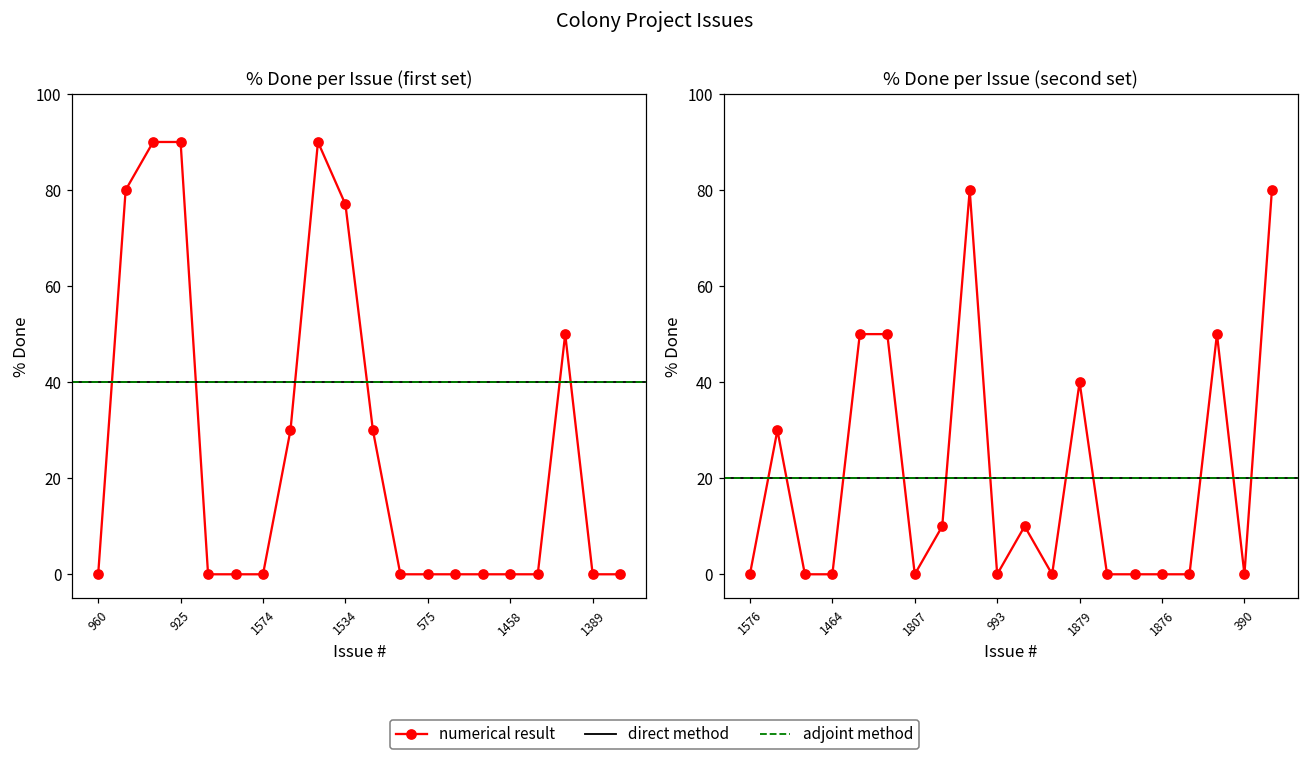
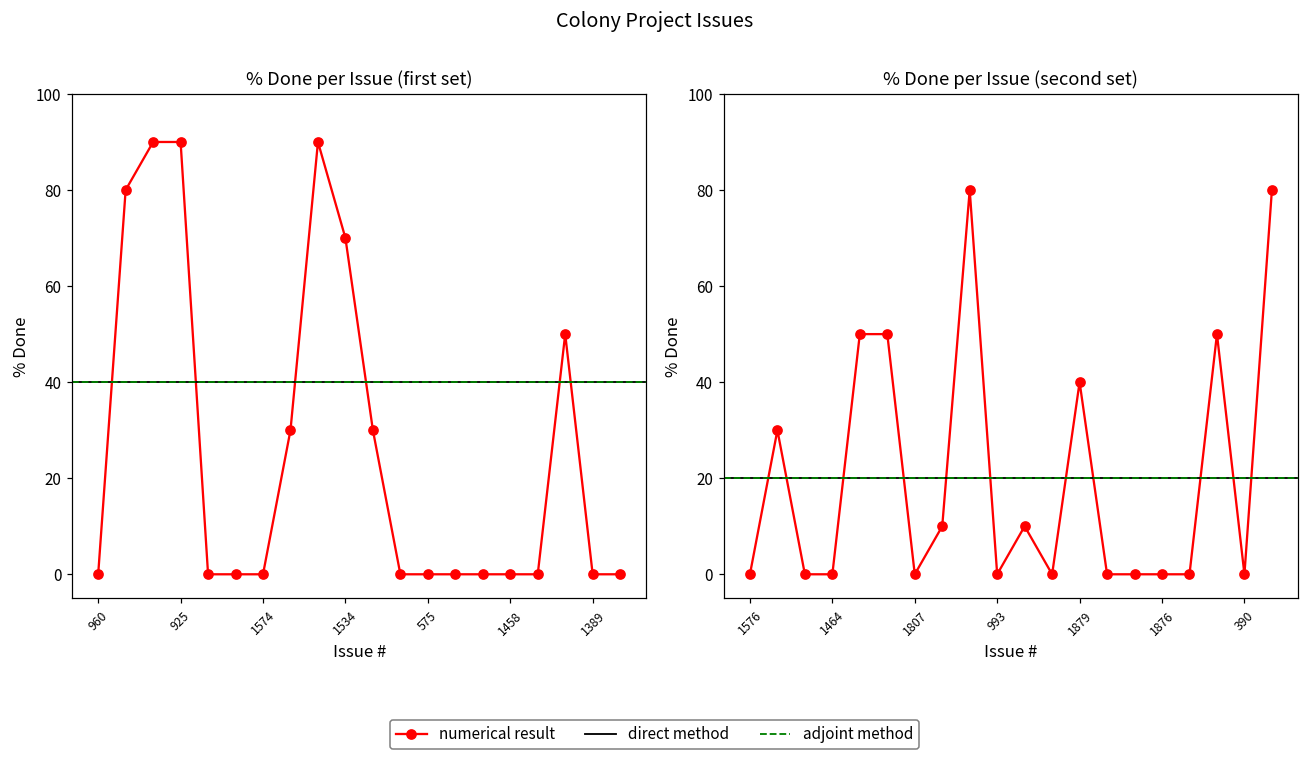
% Done per Issue (first set), 1534: 77 -> 70
